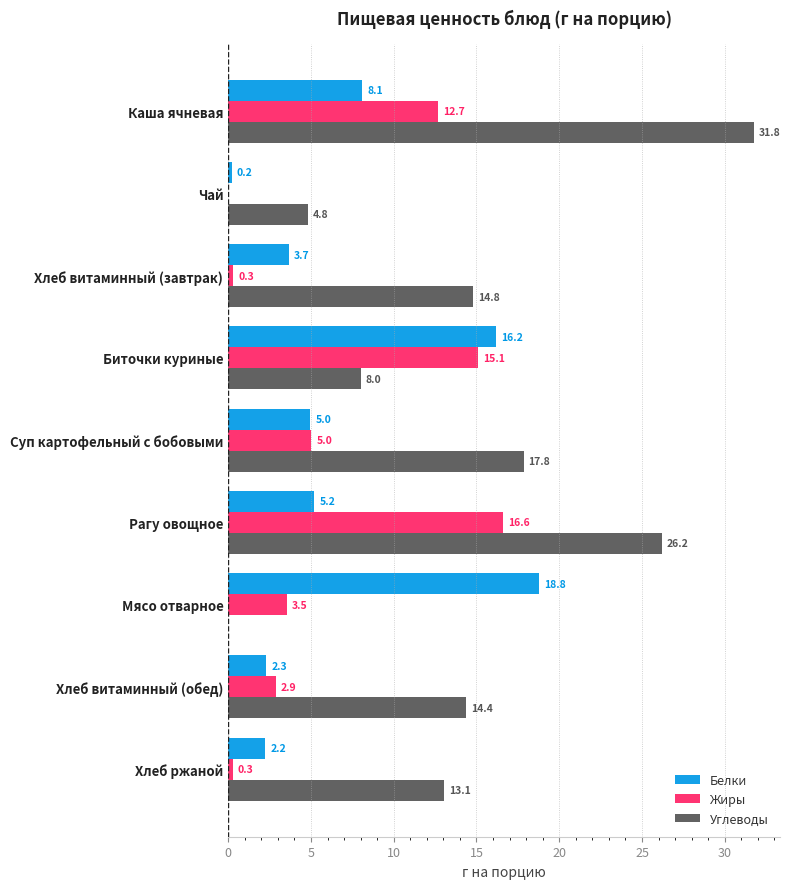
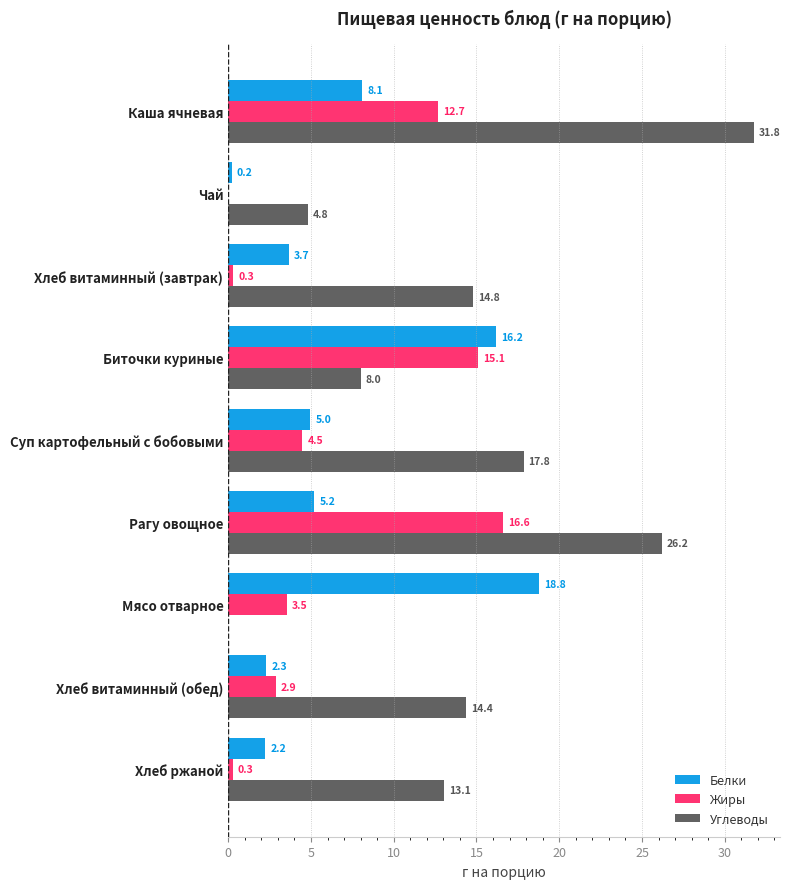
Жиры, Суп картофельный с бобовыми: 5.0 -> 4.5
